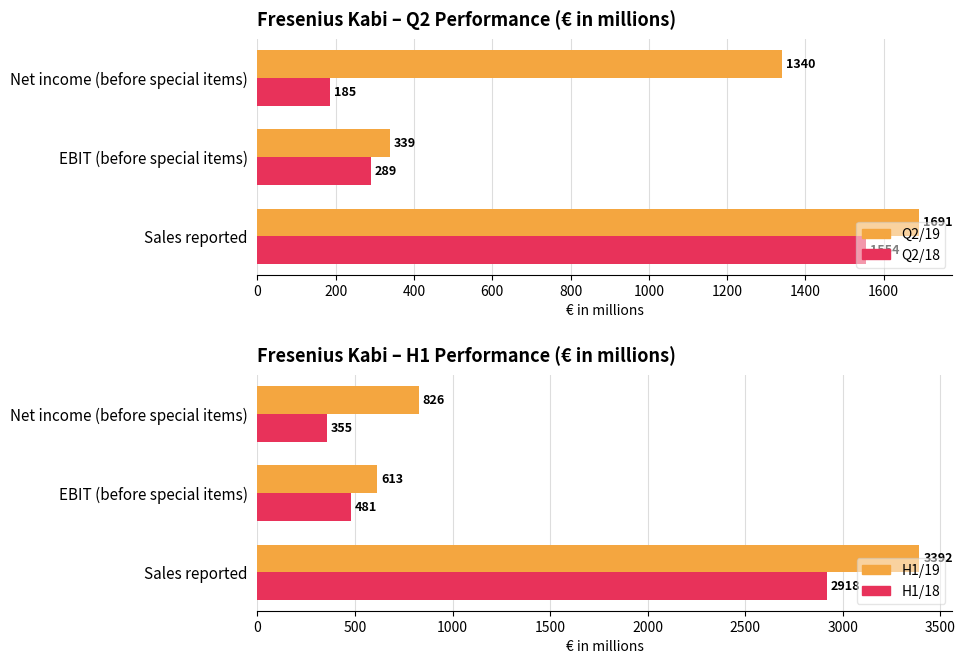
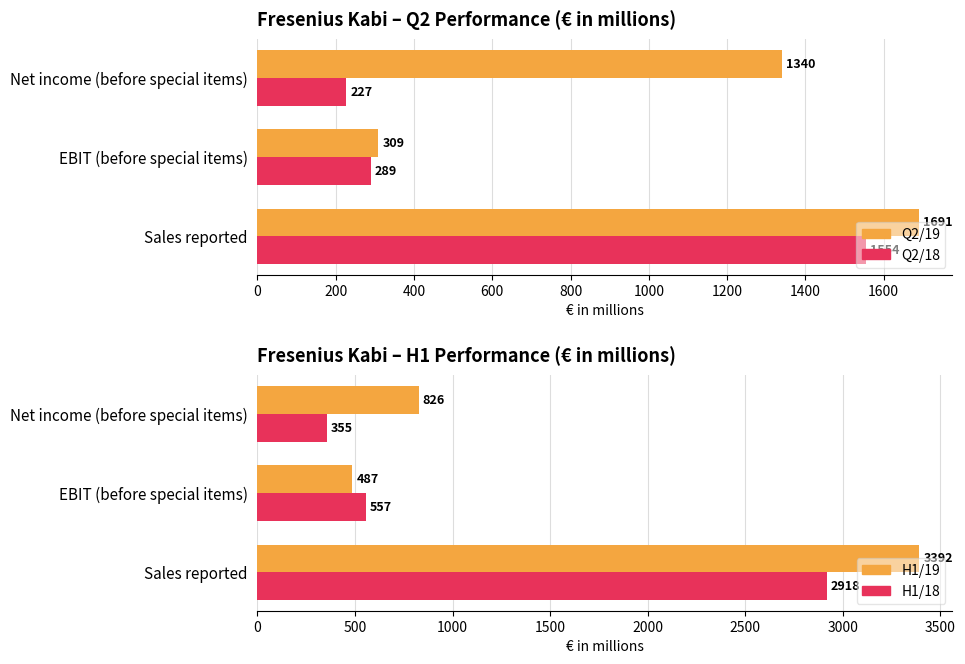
Fresenius Kabi – Q2 Performance (€ in millions), Q2/18, Net income (before special items): 185 -> 227
Fresenius Kabi – Q2 Performance (€ in millions), Q2/19, EBIT (before special items): 339 -> 309
Fresenius Kabi – H1 Performance (€ in millions), H1/19, EBIT (before special items): 613 -> 487
Fresenius Kabi – H1 Performance (€ in millions), H1/18, EBIT (before special items): 481 -> 557
